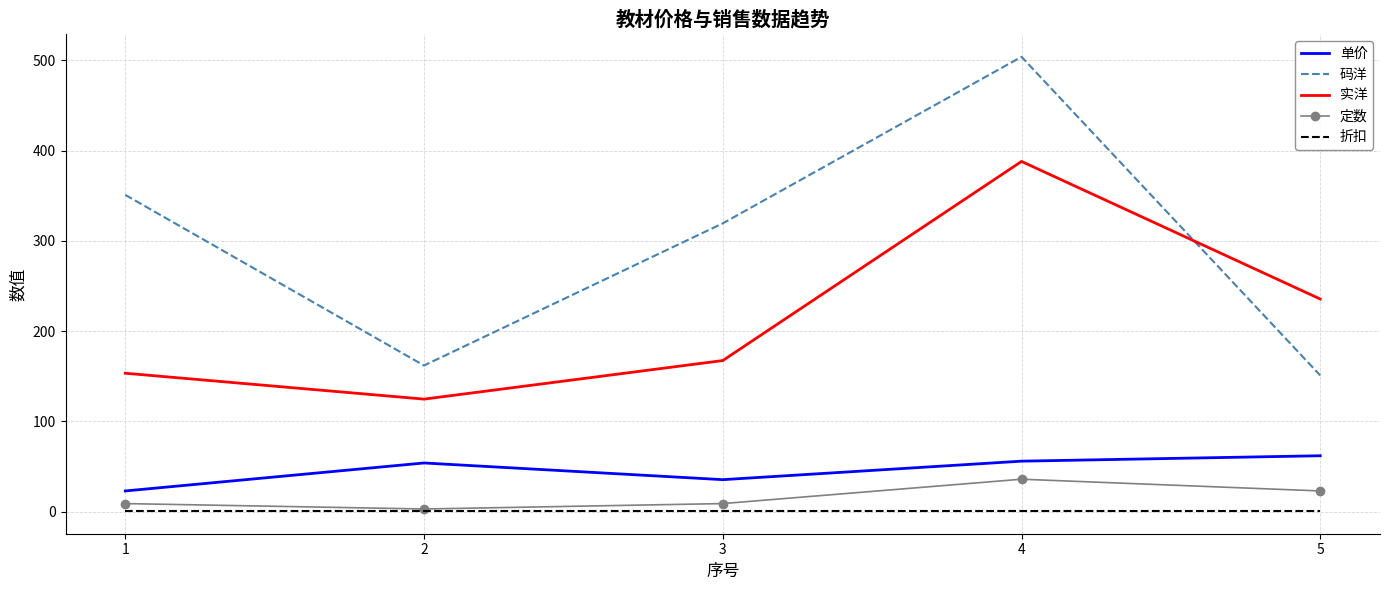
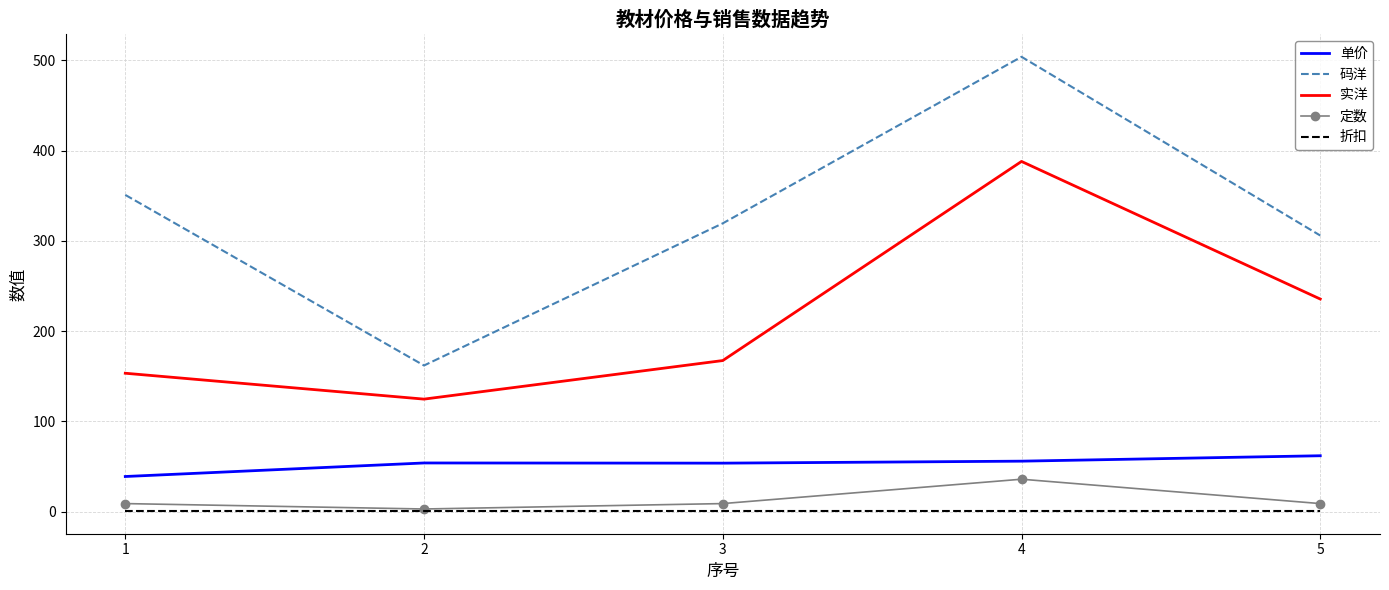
单价, 1: 20 -> 40
单价, 3: 40 -> 50
码洋, 5: 150 -> 310
定数, 5: 20 -> 10
